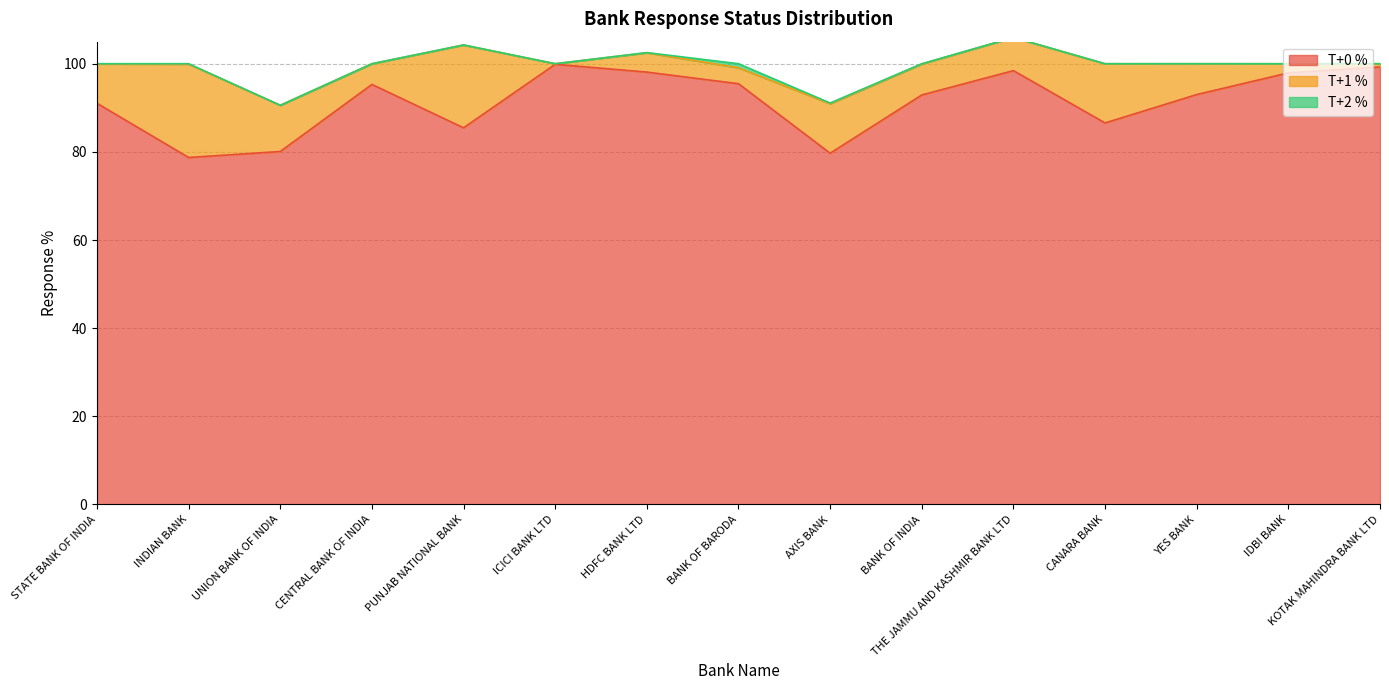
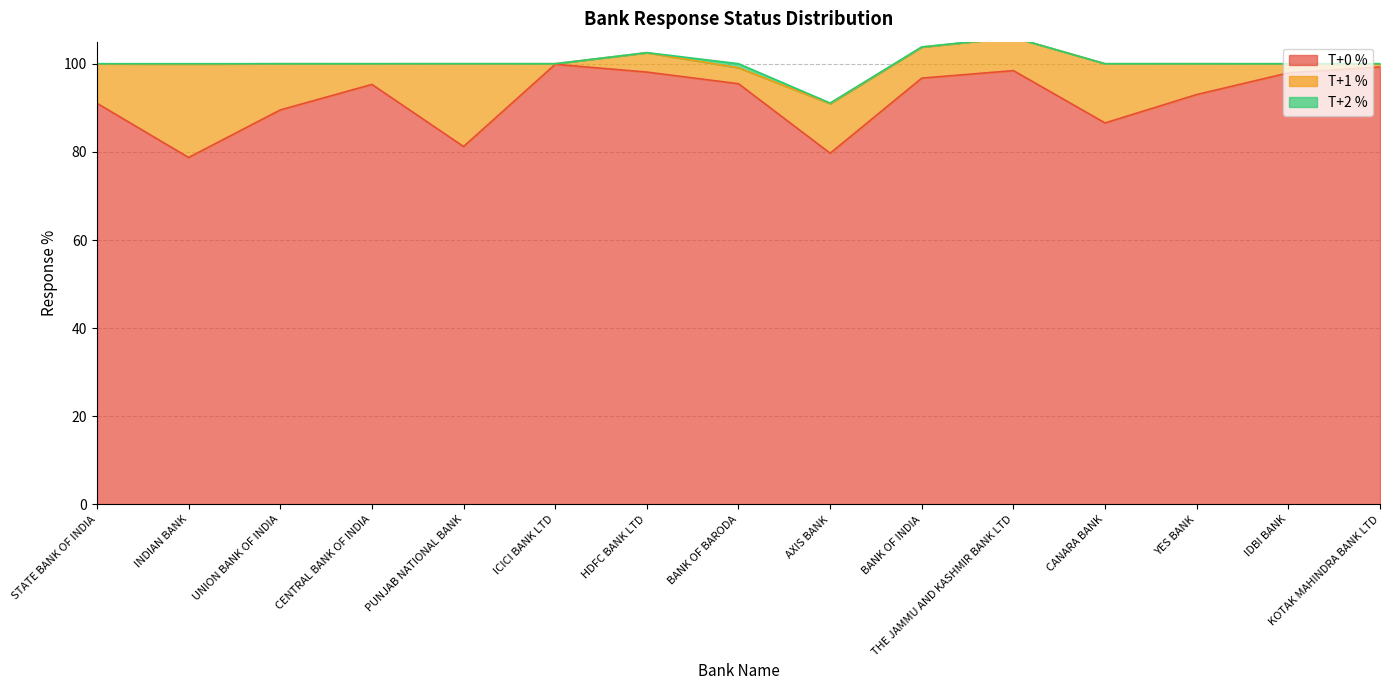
T+0 %, UNION BANK OF INDIA: 80 -> 90
T+0 %, PUNJAB NATIONAL BANK: 85 -> 81
T+0 %, BANK OF INDIA: 93 -> 97
